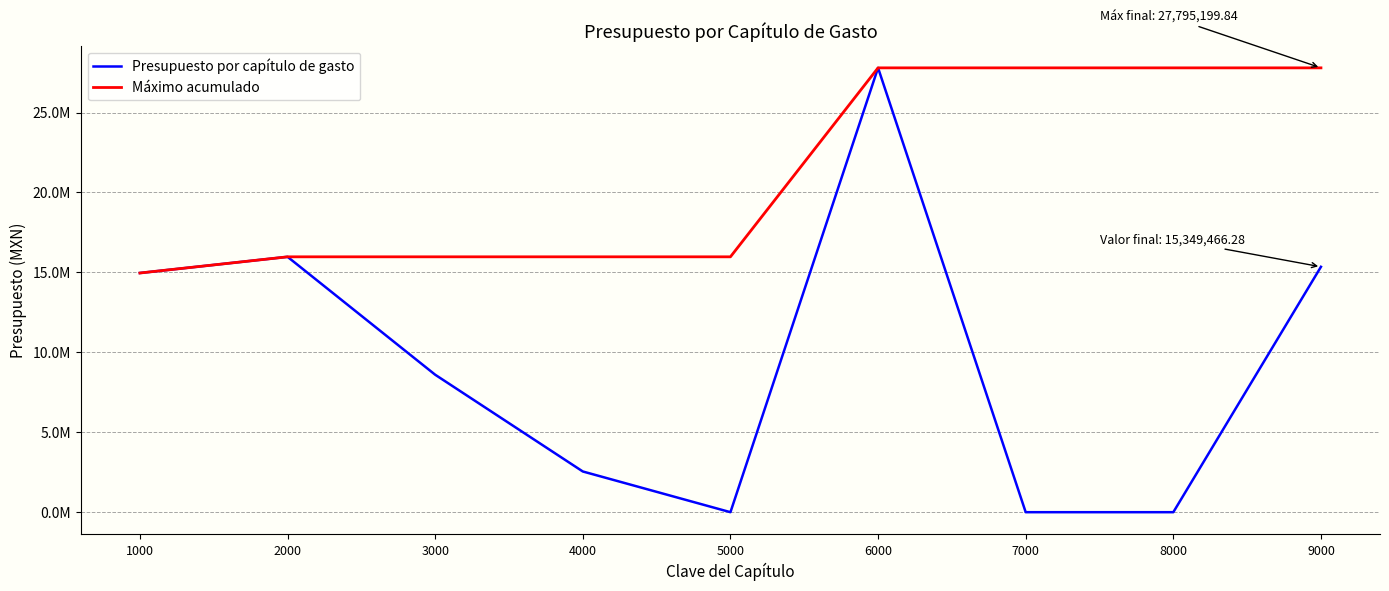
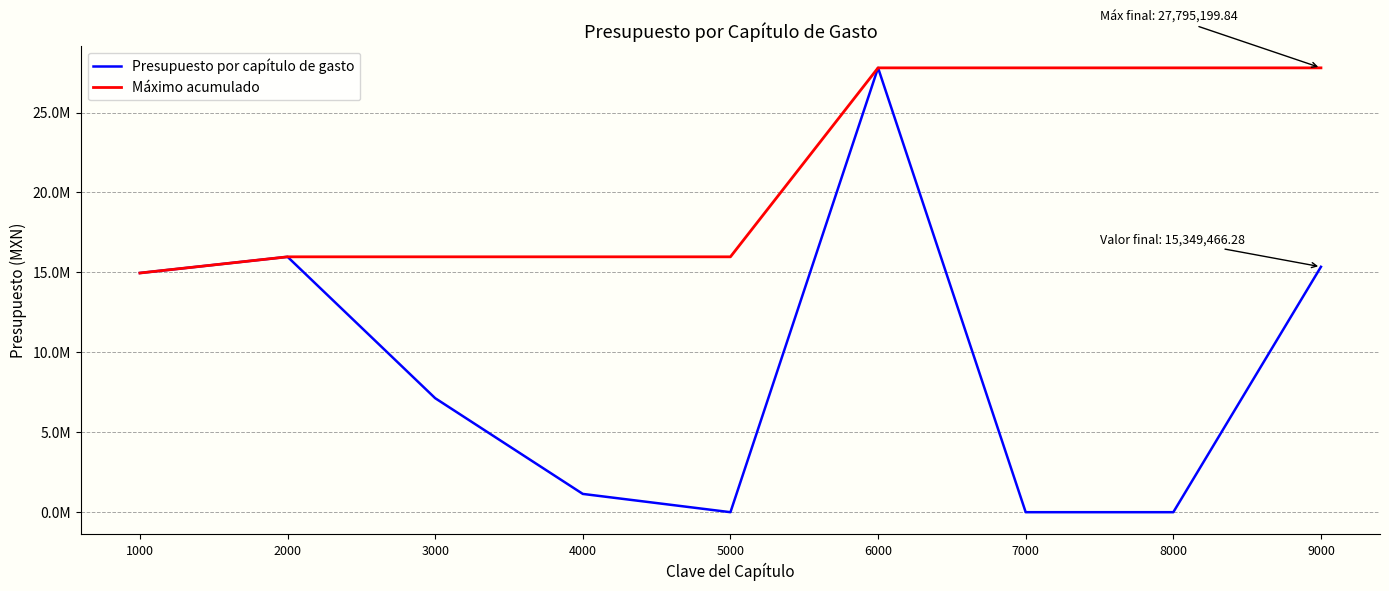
Presupuesto por capítulo de gasto, 3000: 8600000 -> 7100000
Presupuesto por capítulo de gasto, 4000: 2500000 -> 1100000
